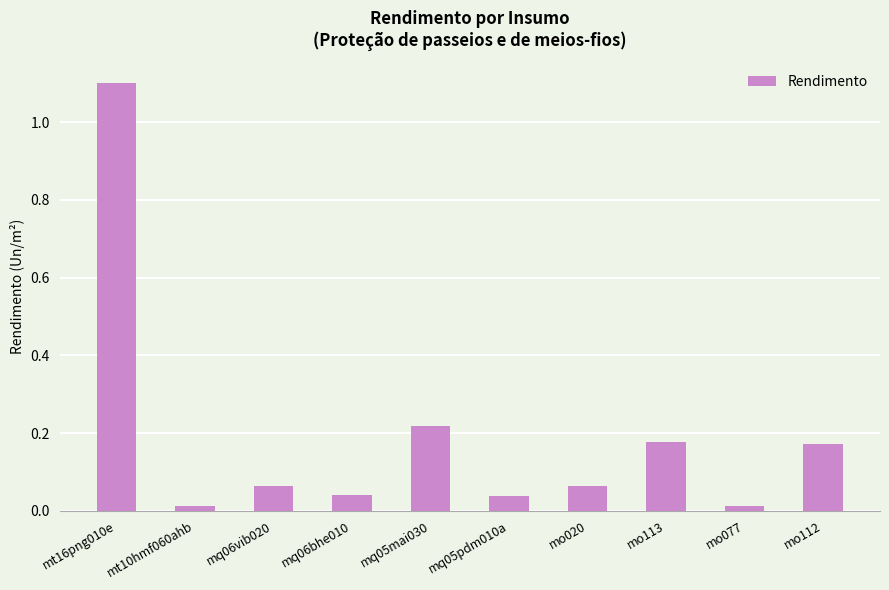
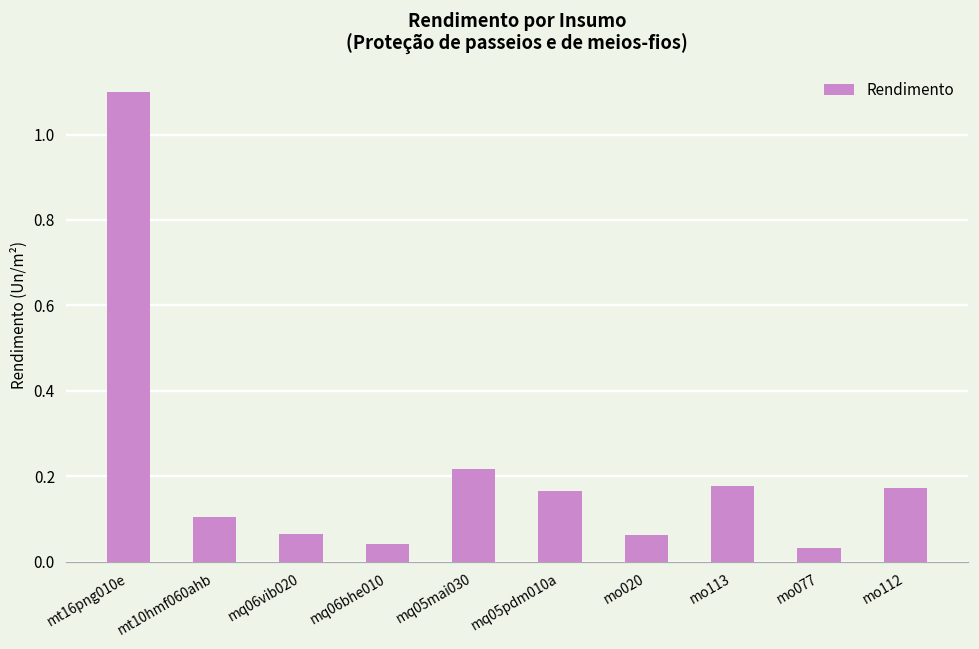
mt10hmf060ahb: 0.01 -> 0.11
mq05pdm010a: 0.04 -> 0.17
mo077: 0.01 -> 0.03
